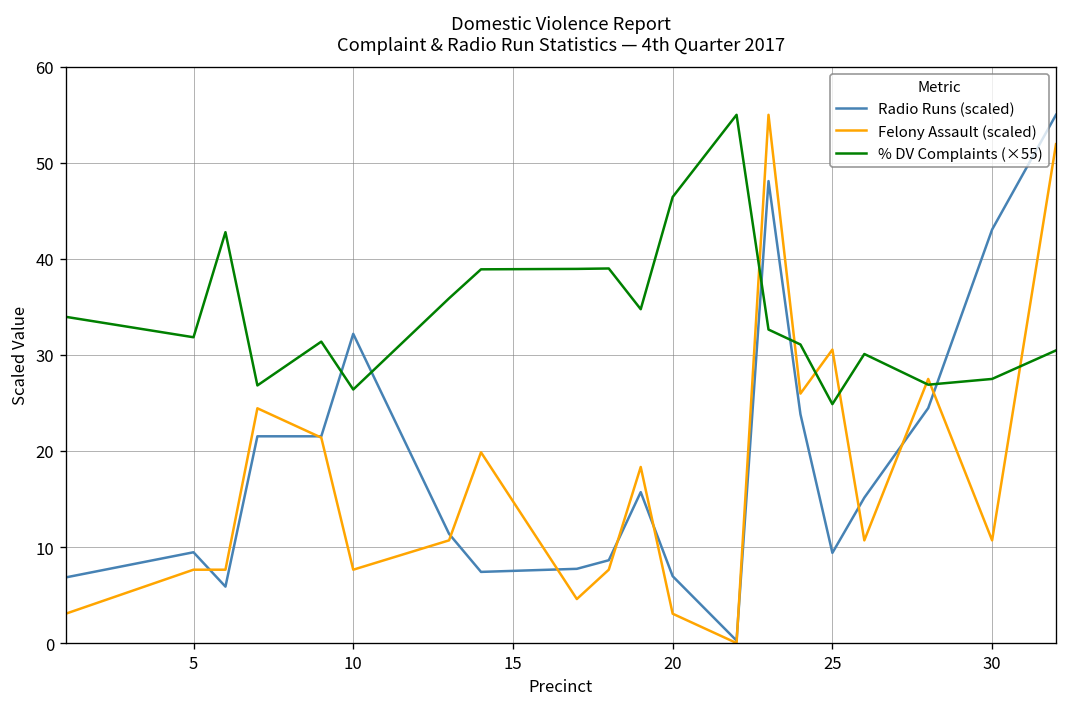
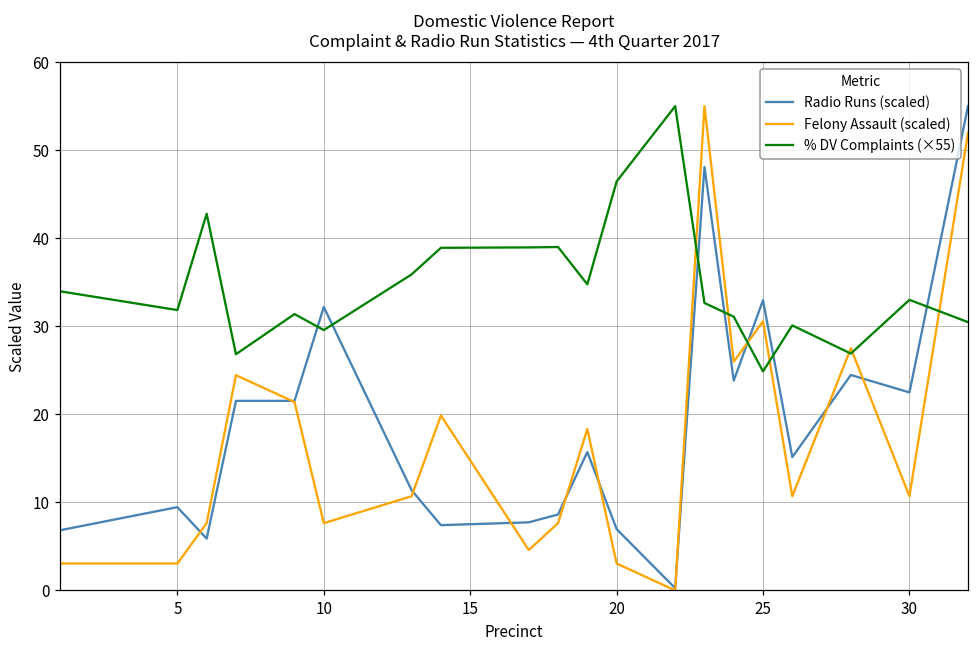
Felony Assault (scaled), 5: 8 -> 3
% DV Complaints (×55), 10: 26 -> 30
Radio Runs (scaled), 25: 9 -> 33
Radio Runs (scaled), 30: 43 -> 22
% DV Complaints (×55), 30: 28 -> 33
